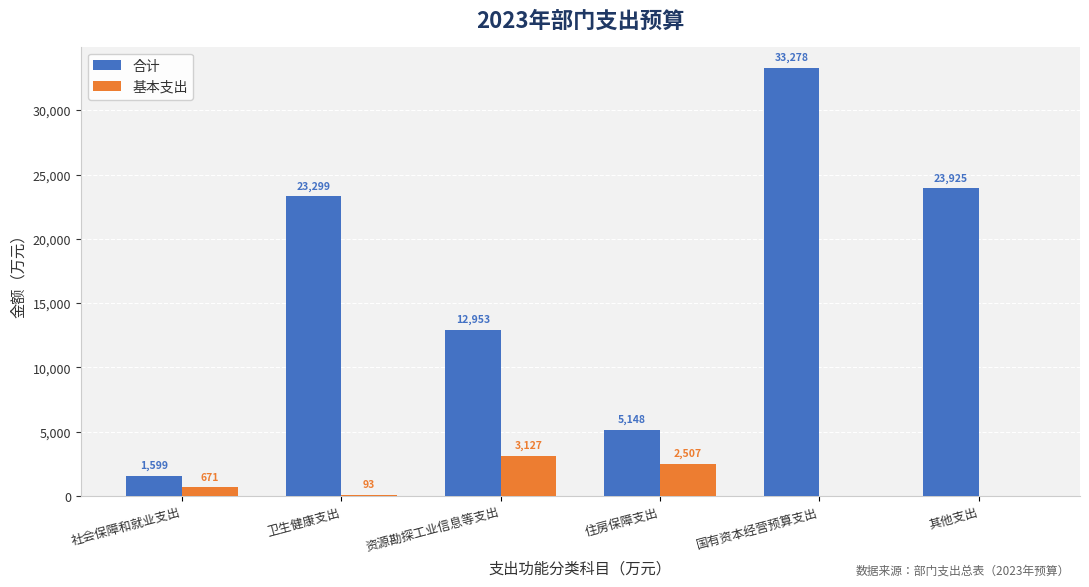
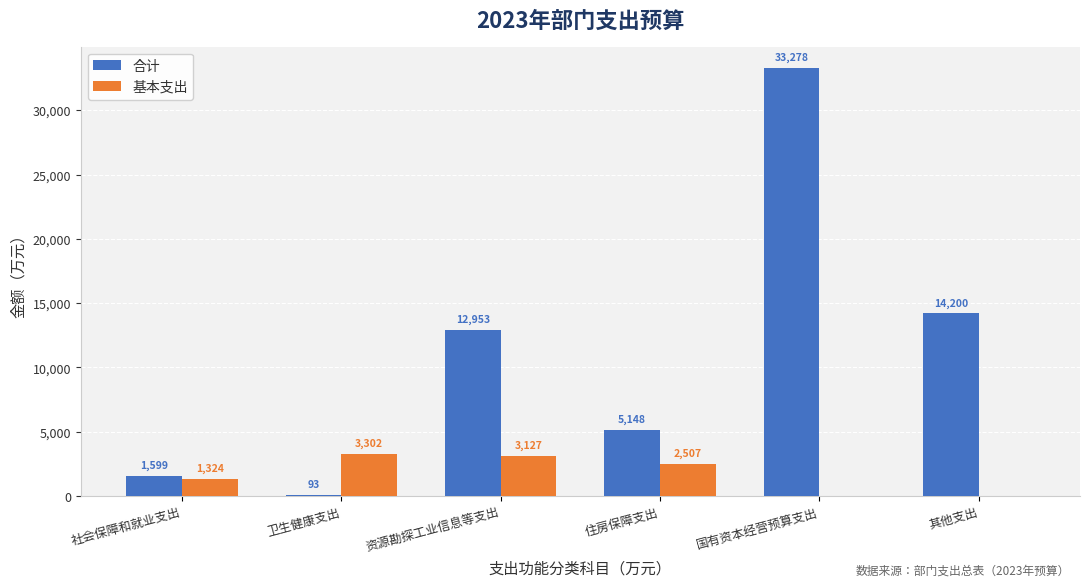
基本支出, 社会保障和就业支出: 671 -> 1,324
合计, 卫生健康支出: 23,299 -> 93
基本支出, 卫生健康支出: 93 -> 3,302
合计, 其他支出: 23,925 -> 14,200
